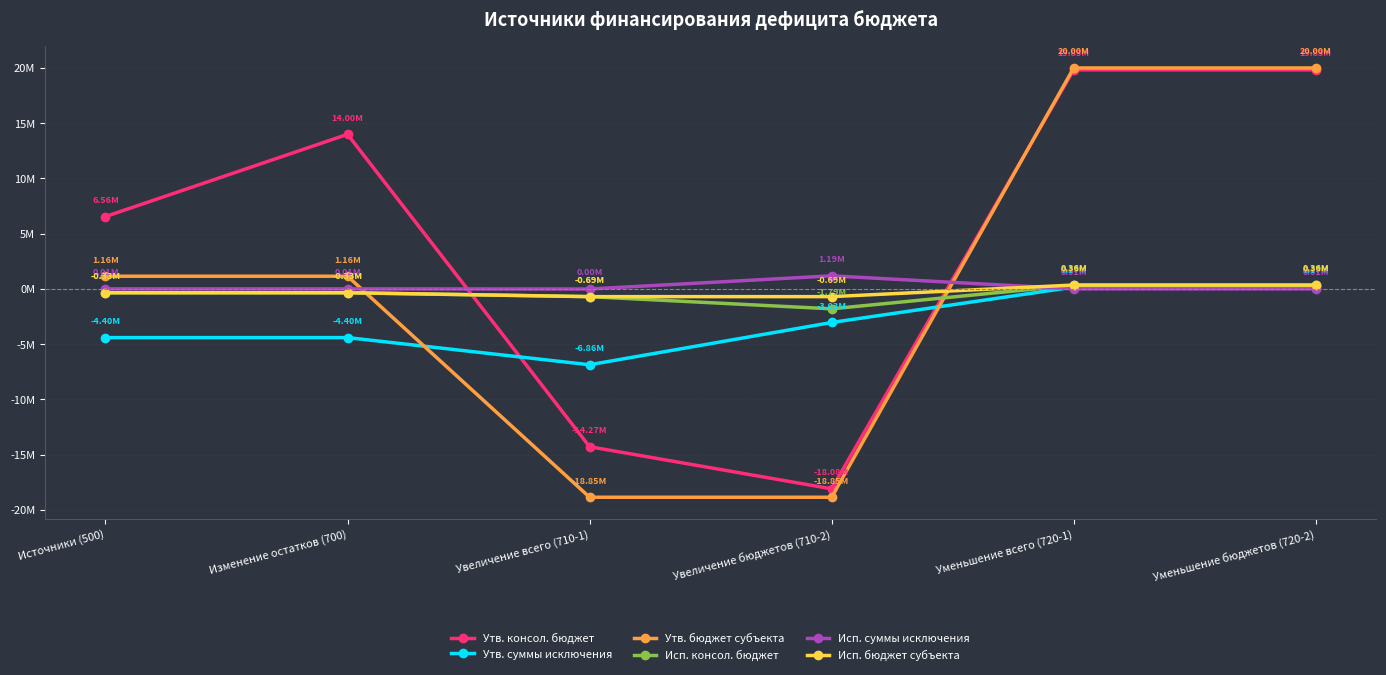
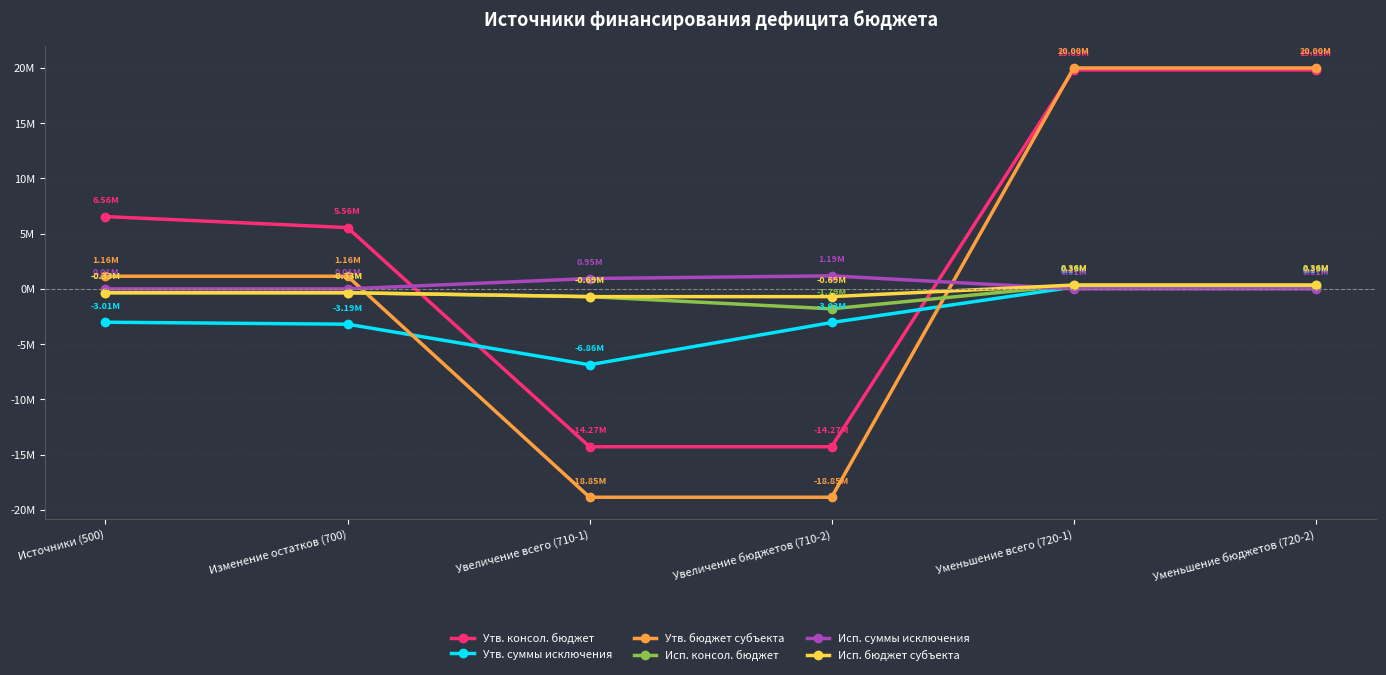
Утв. суммы исключения, Источники (500): -4.40M -> -3.01M
Утв. консол. бюджет, Изменение остатков (700): 14.00M -> 5.56M
Утв. суммы исключения, Изменение остатков (700): -4.40M -> -3.19M
Исп. суммы исключения, Увеличение всего (710-1): 0.00M -> 0.95M
Утв. консол. бюджет, Увеличение бюджетов (710-2): -18.08M -> -14.27M
